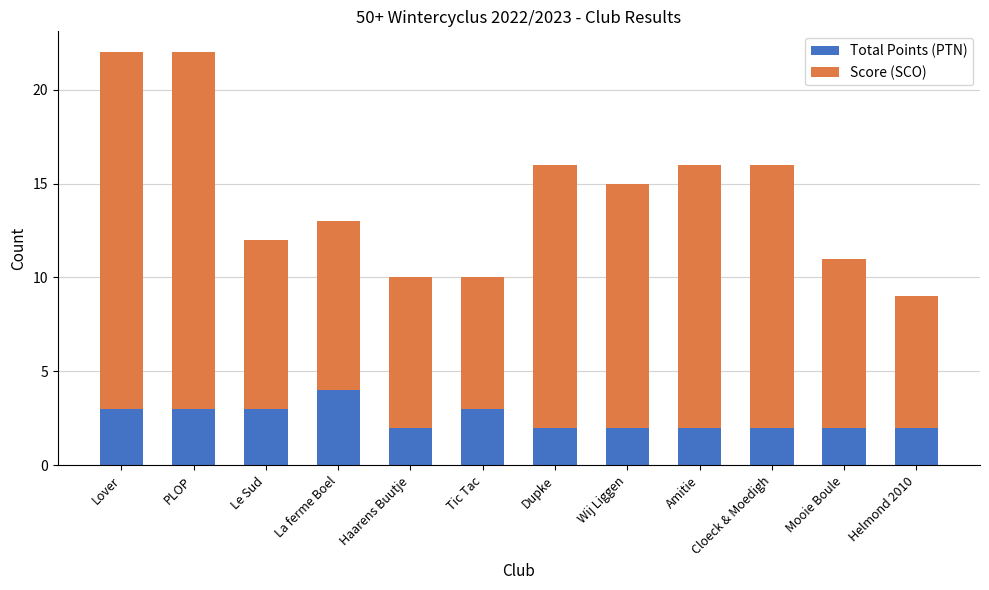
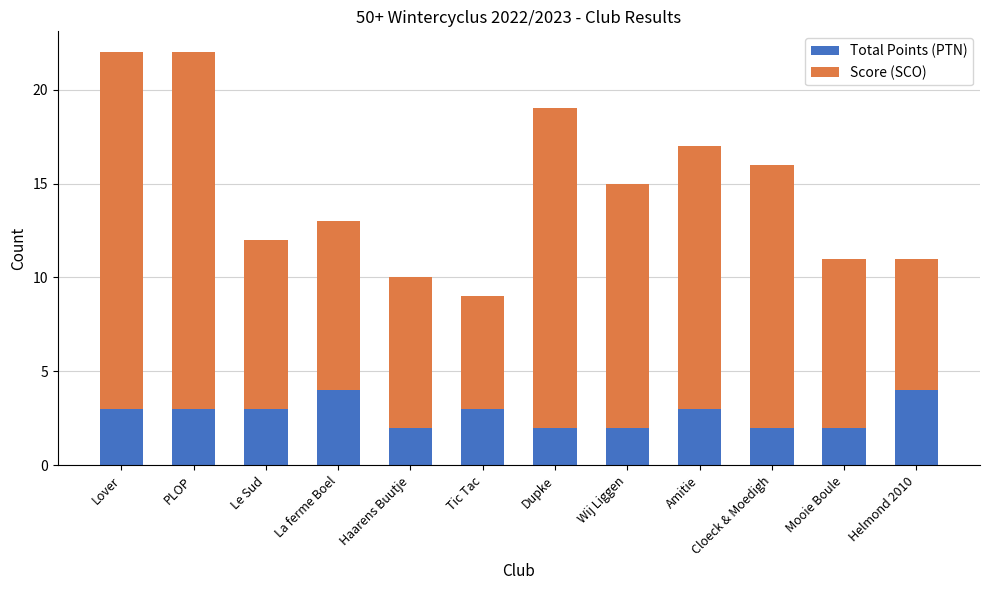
Score (SCO), Tic Tac: 7 -> 6
Score (SCO), Dupke: 14 -> 17
Total Points (PTN), Amitie: 2 -> 3
Total Points (PTN), Helmond 2010: 2 -> 4
